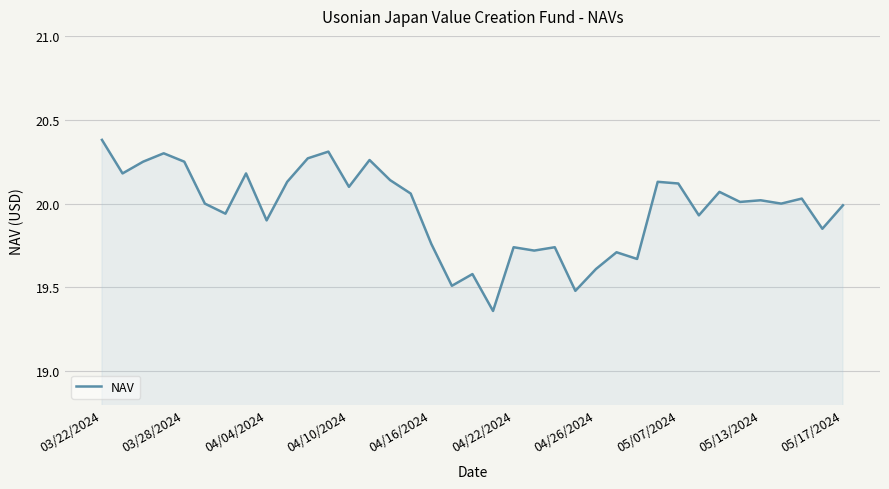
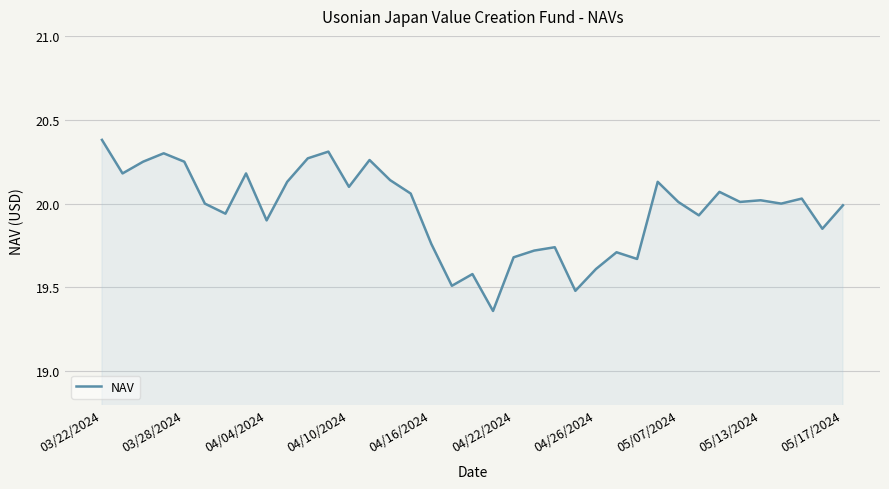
04/22/2024: 19.74 -> 19.68
05/07/2024: 20.12 -> 20.01
